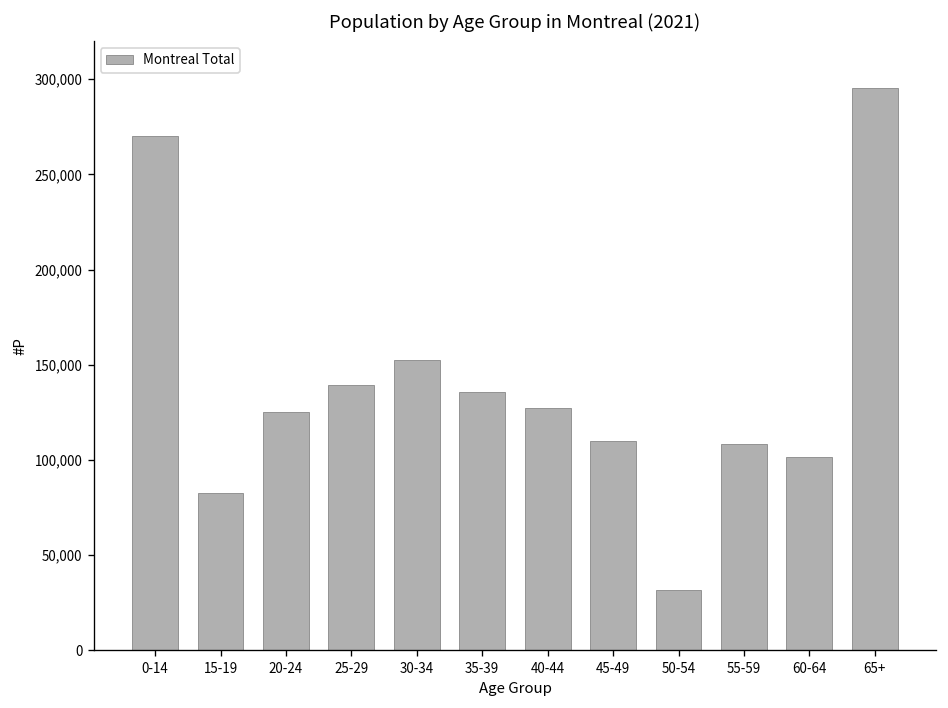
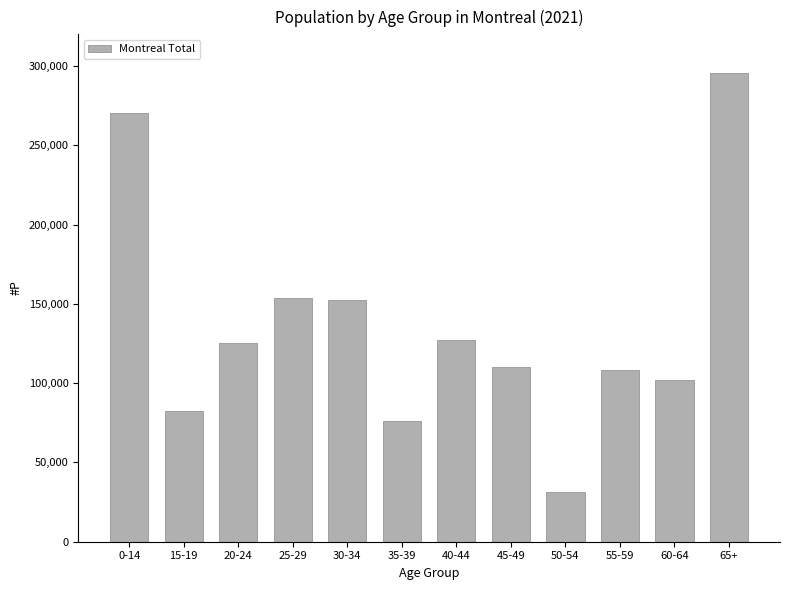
25-29: 139,000 -> 154,000
35-39: 136,000 -> 76,000
